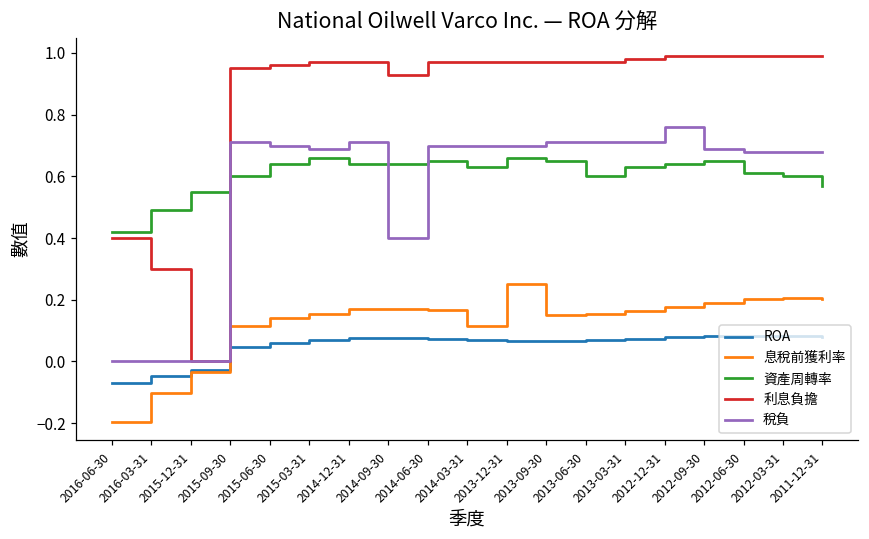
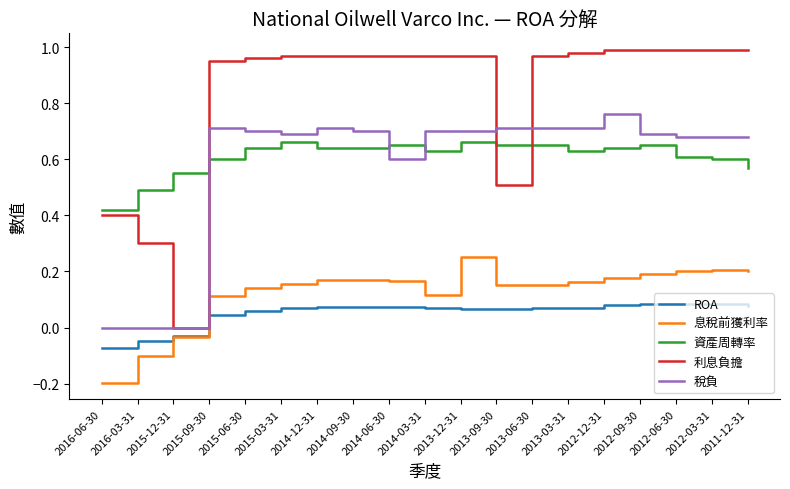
利息負擔, 2014-09-30: 0.93 -> 0.97
稅負, 2014-09-30: 0.4 -> 0.7
稅負, 2014-06-30: 0.7 -> 0.6
利息負擔, 2013-09-30: 0.97 -> 0.51
資產周轉率, 2013-06-30: 0.60 -> 0.65
